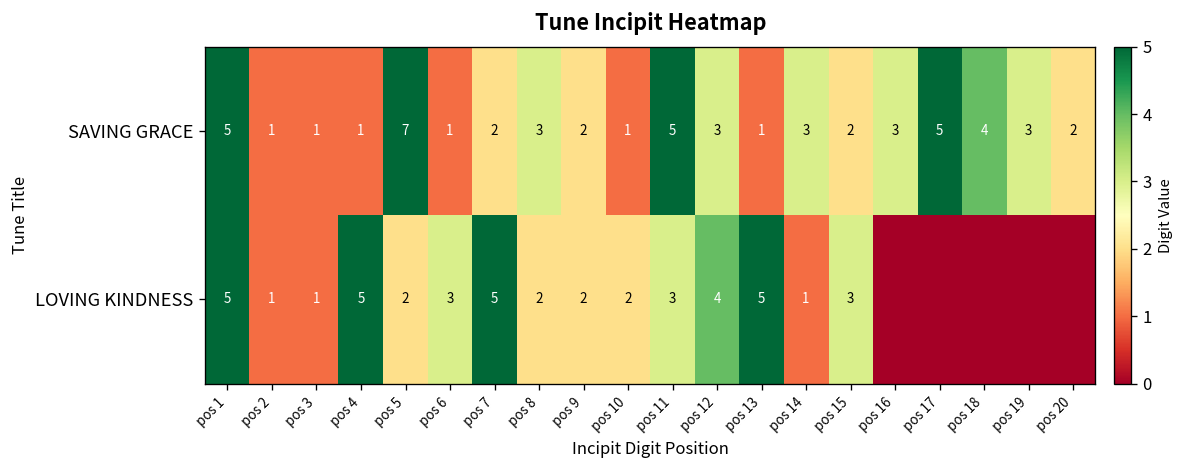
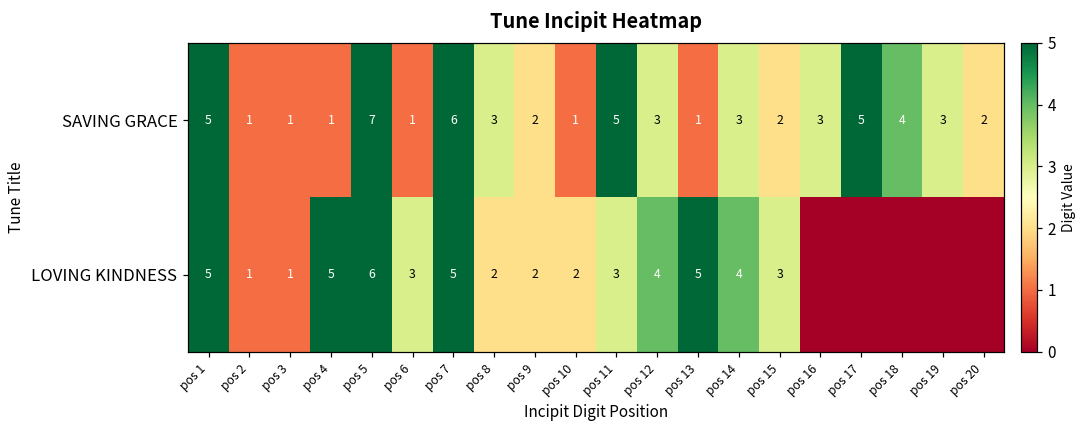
SAVING GRACE, pos 7: 2 -> 6
LOVING KINDNESS, pos 5: 2 -> 6
LOVING KINDNESS, pos 14: 1 -> 4
